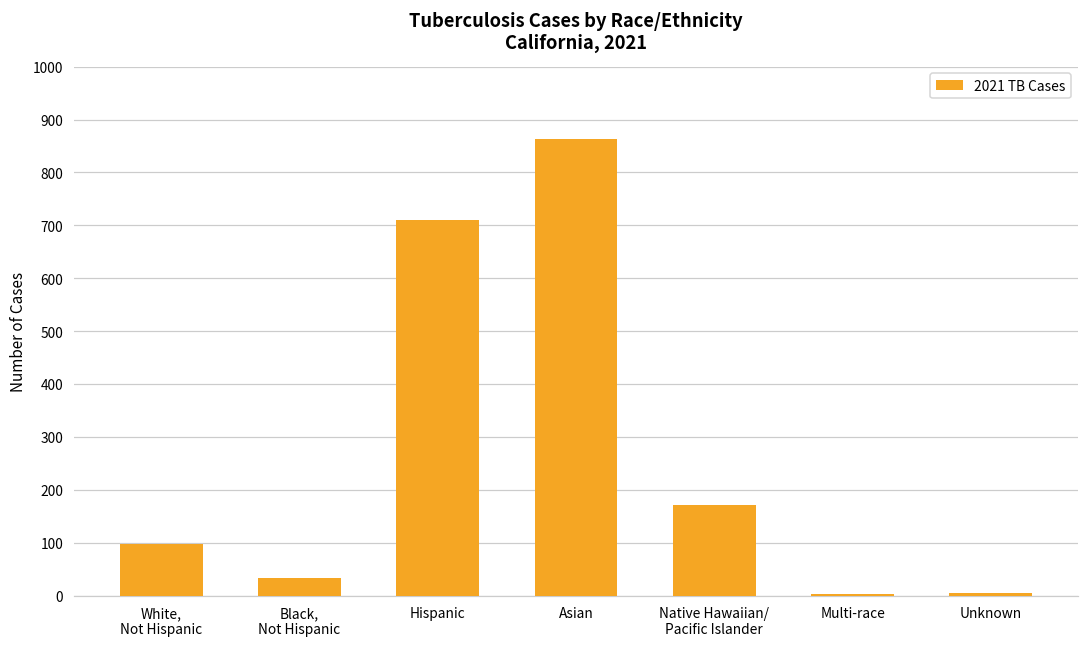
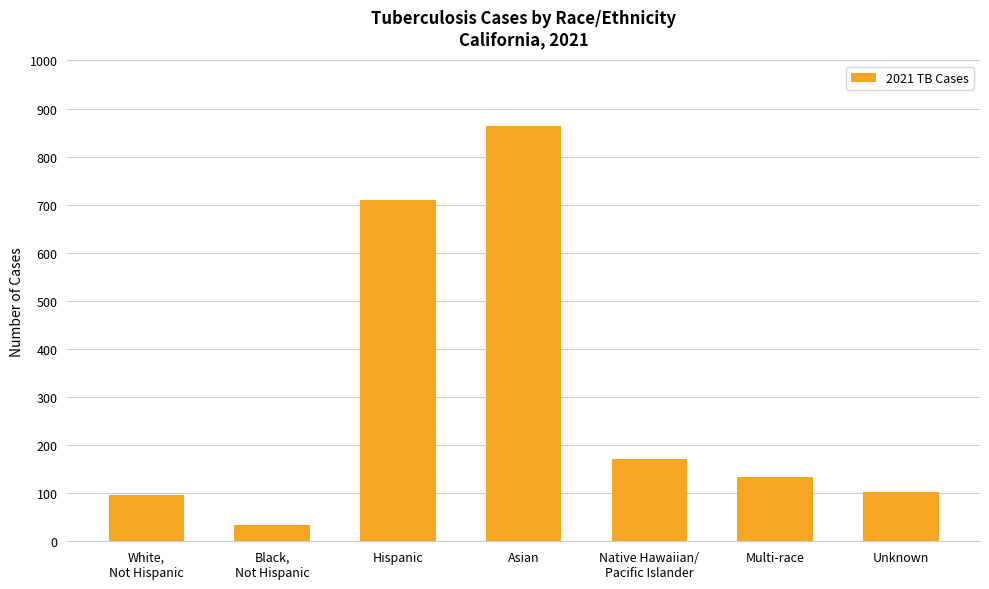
Multi-race: 0 -> 130
Unknown: 0 -> 100
